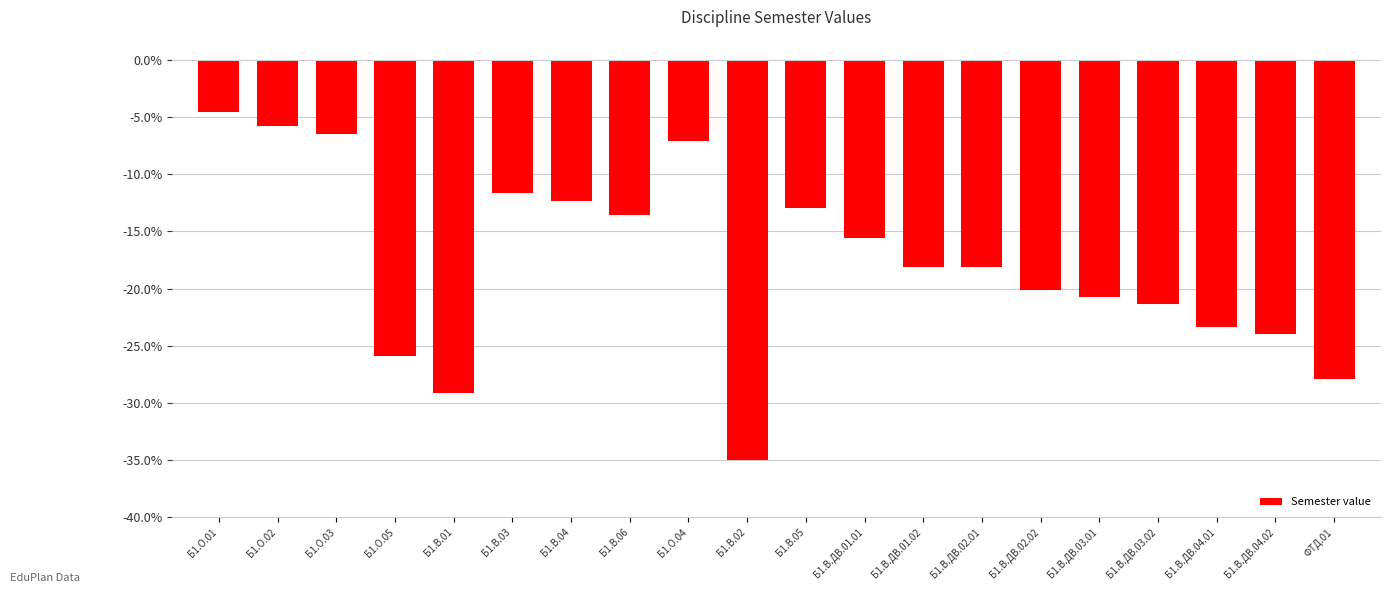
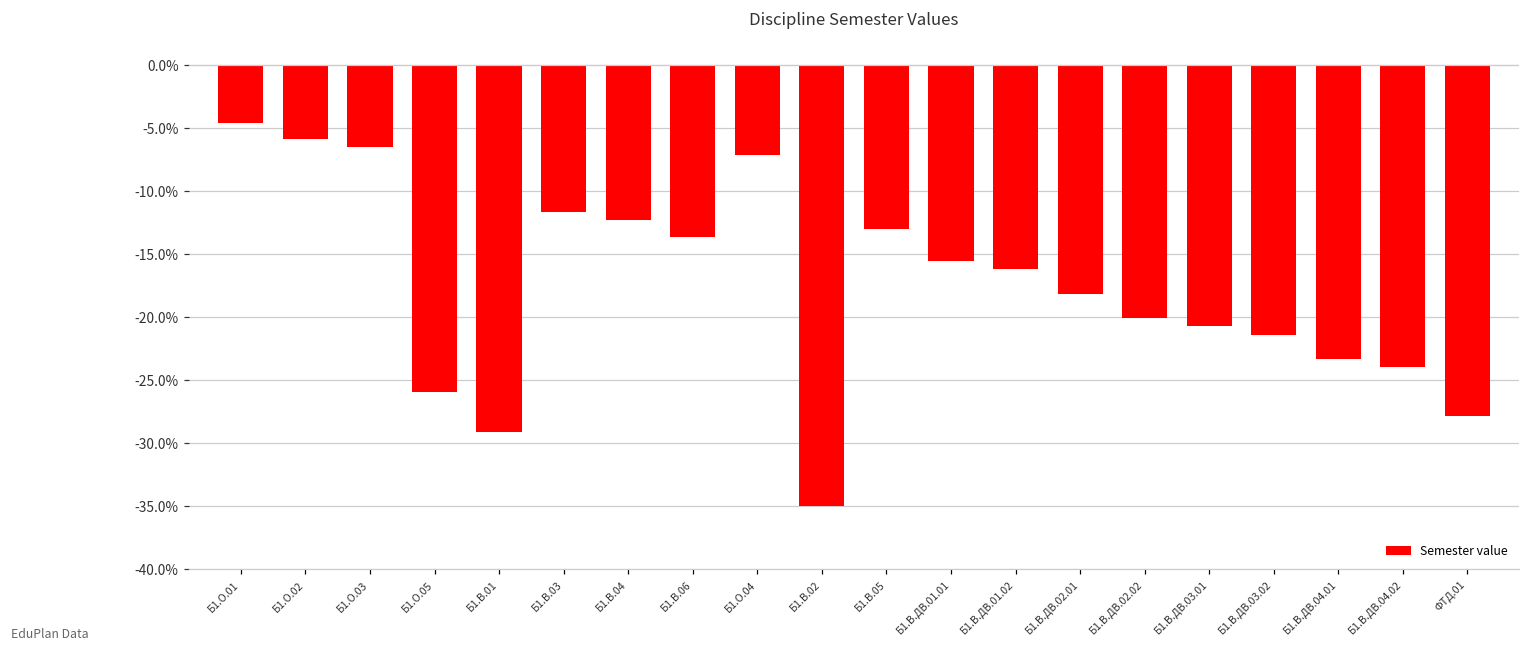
Б1.В.ДВ.01.02: -18.1% -> -16.2%
